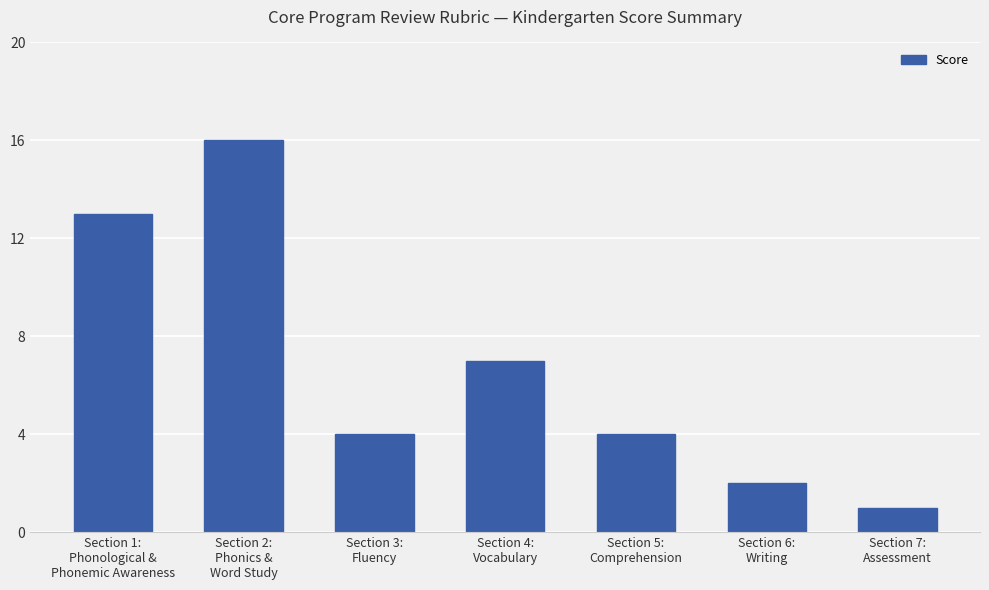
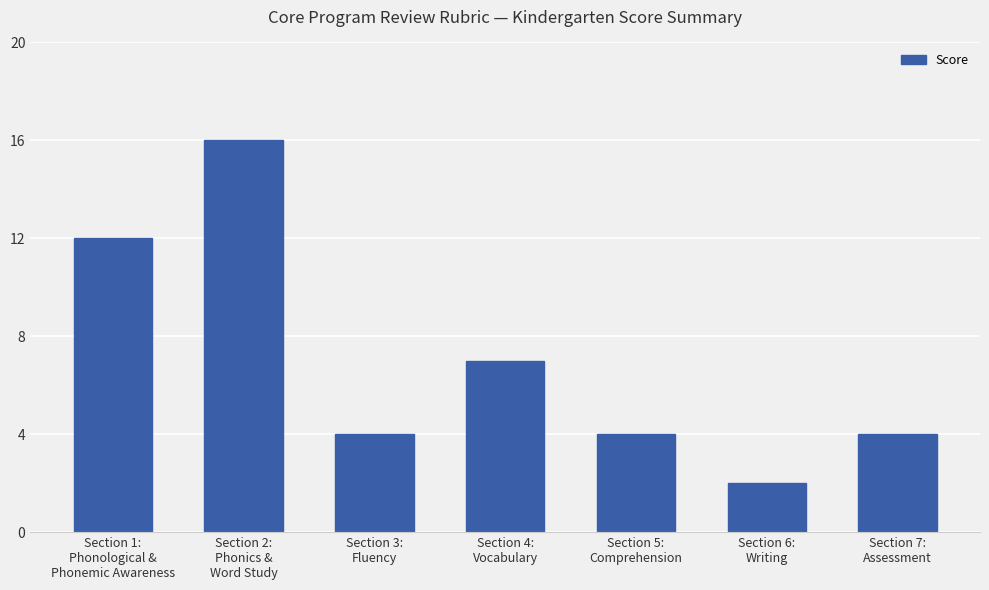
Section 1: Phonological & Phonemic Awareness: 13 -> 12
Section 7: Assessment: 1 -> 4
